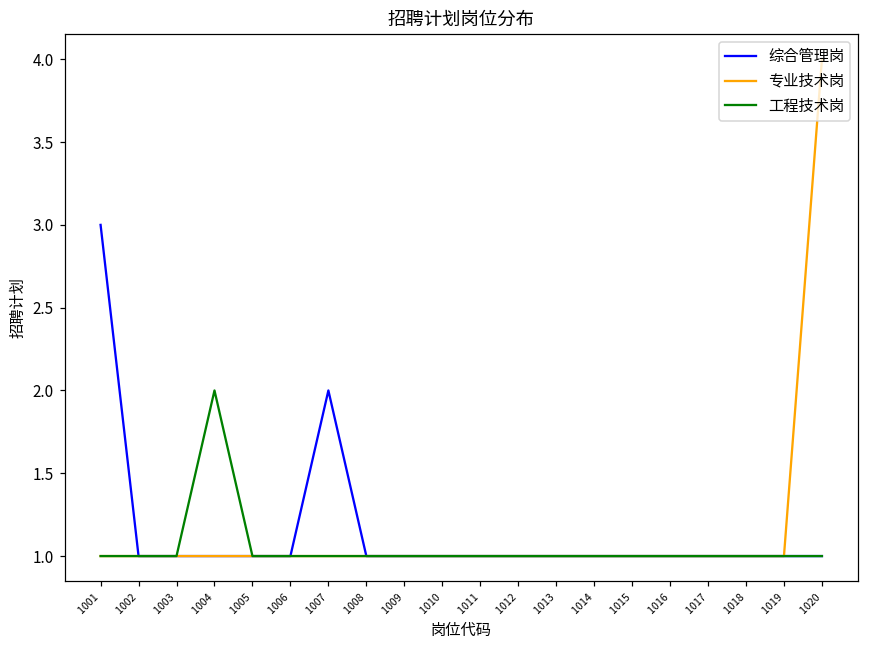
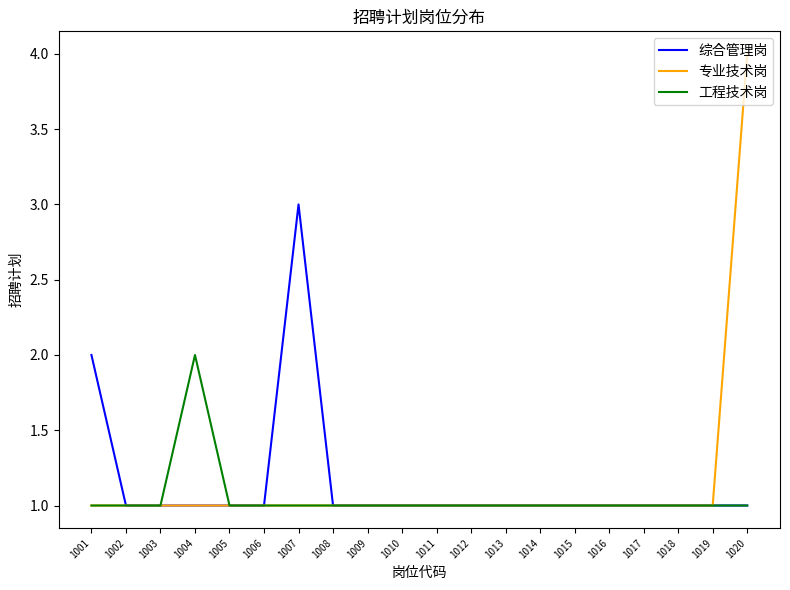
综合管理岗, 1001: 3 -> 2
综合管理岗, 1007: 2 -> 3
